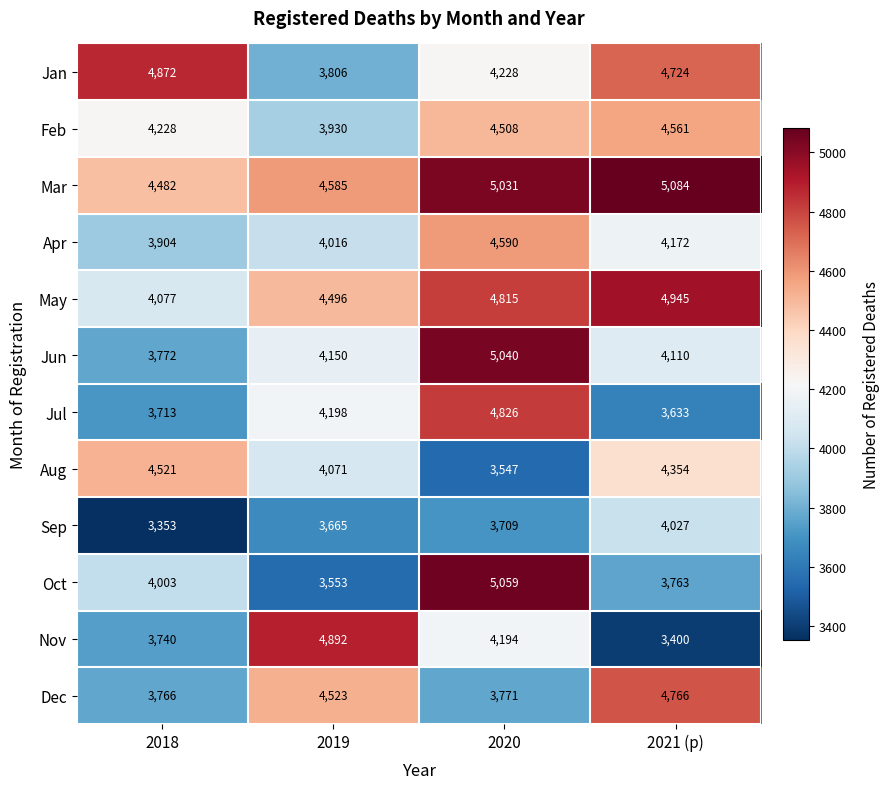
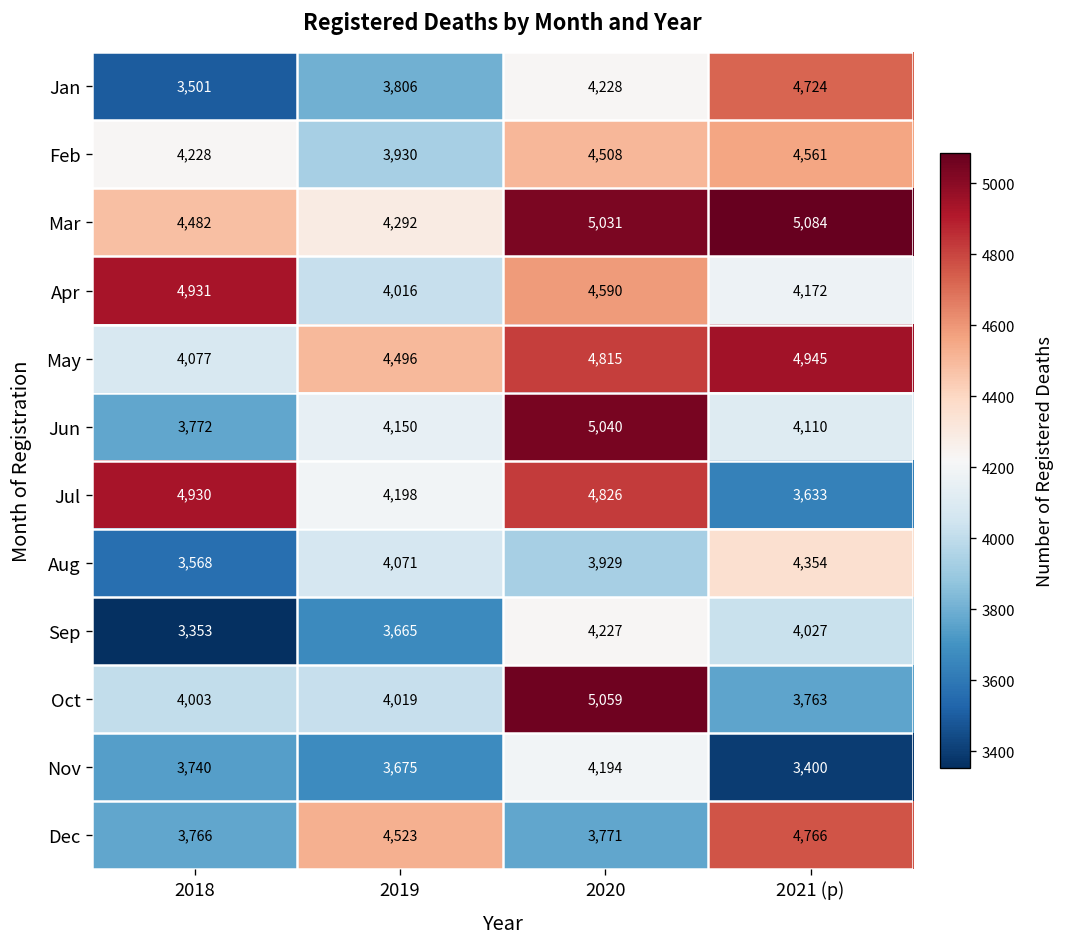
Jan, 2018: 4,872 -> 3,501
Mar, 2019: 4,585 -> 4,292
Apr, 2018: 3,904 -> 4,931
Jul, 2018: 3,713 -> 4,930
Aug, 2018: 4,521 -> 3,568
Aug, 2020: 3,547 -> 3,929
Sep, 2020: 3,709 -> 4,227
Oct, 2019: 3,553 -> 4,019
Nov, 2019: 4,892 -> 3,675
